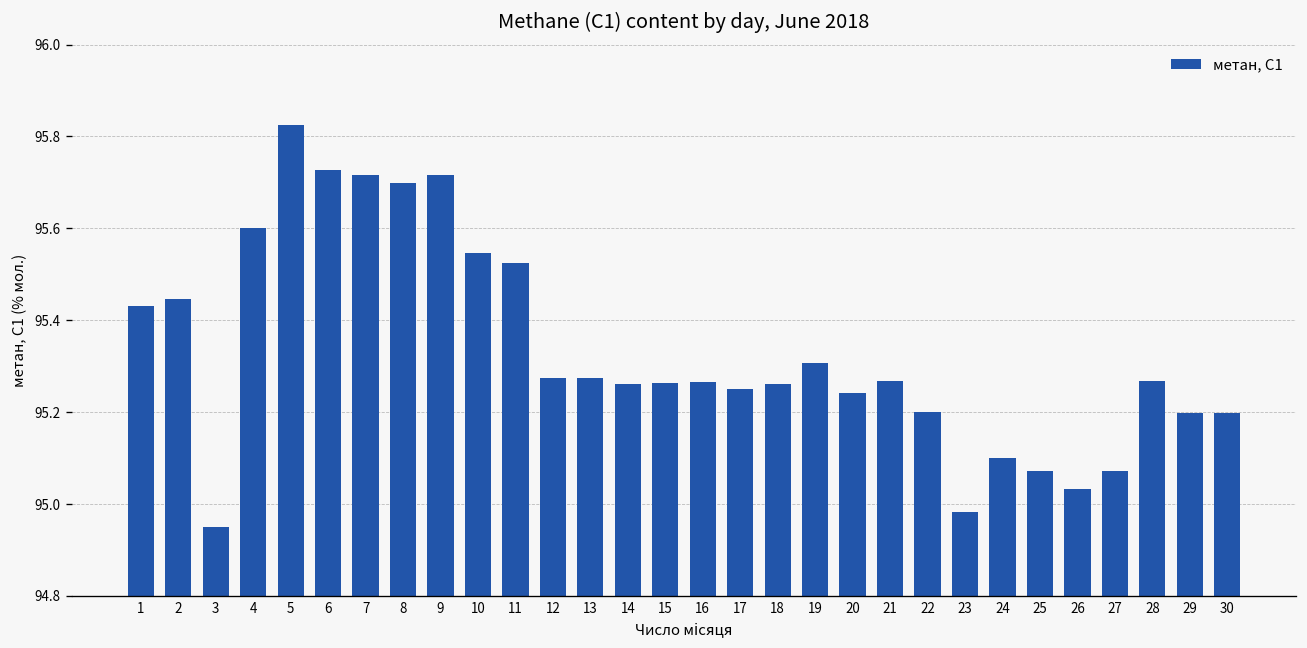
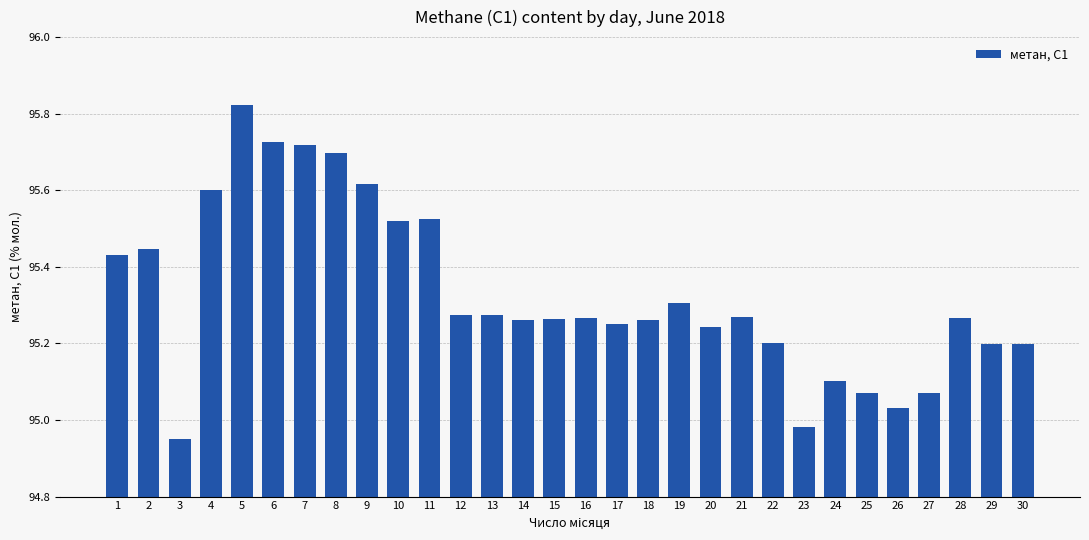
9: 95.72 -> 95.62
10: 95.55 -> 95.52
